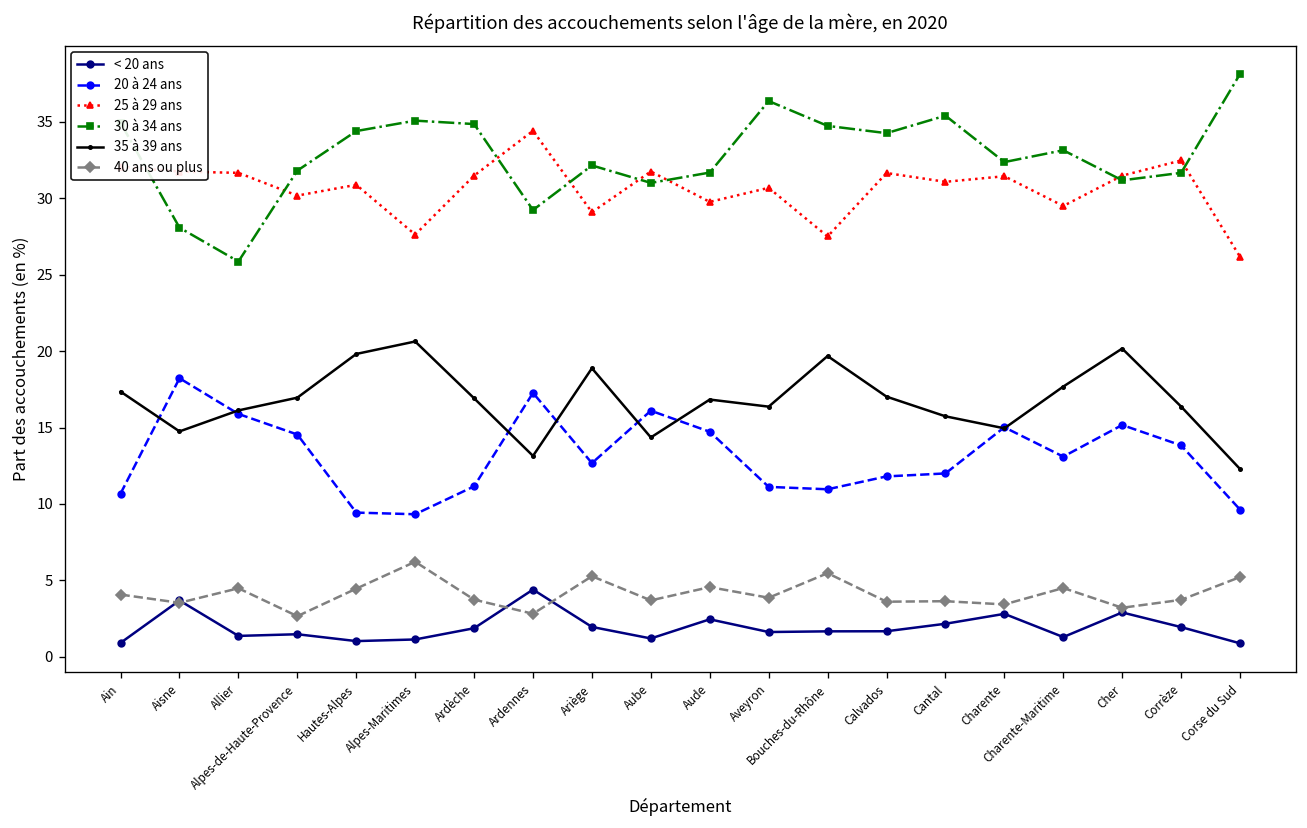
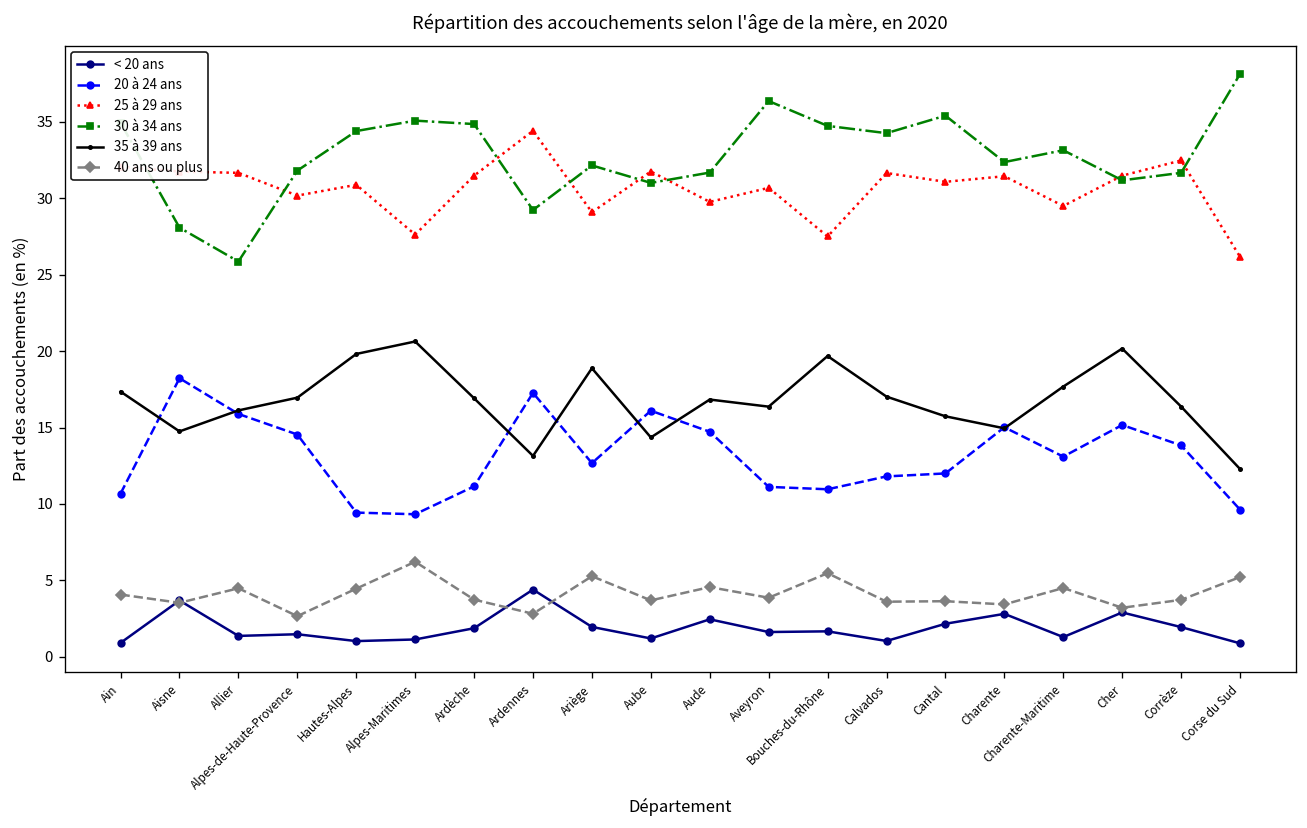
< 20 ans, Calvados: 1.7 -> 1.0
